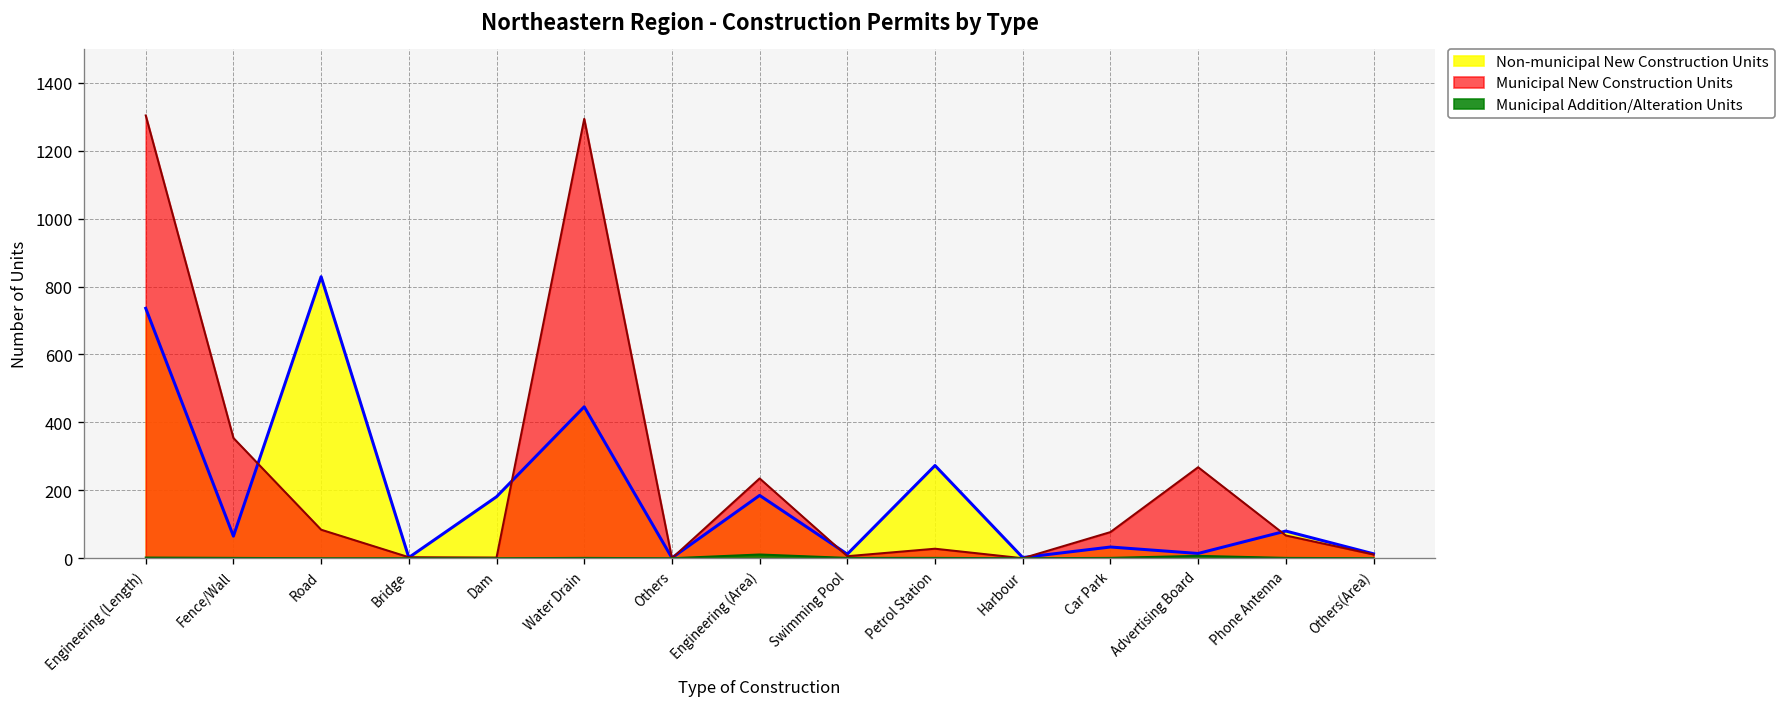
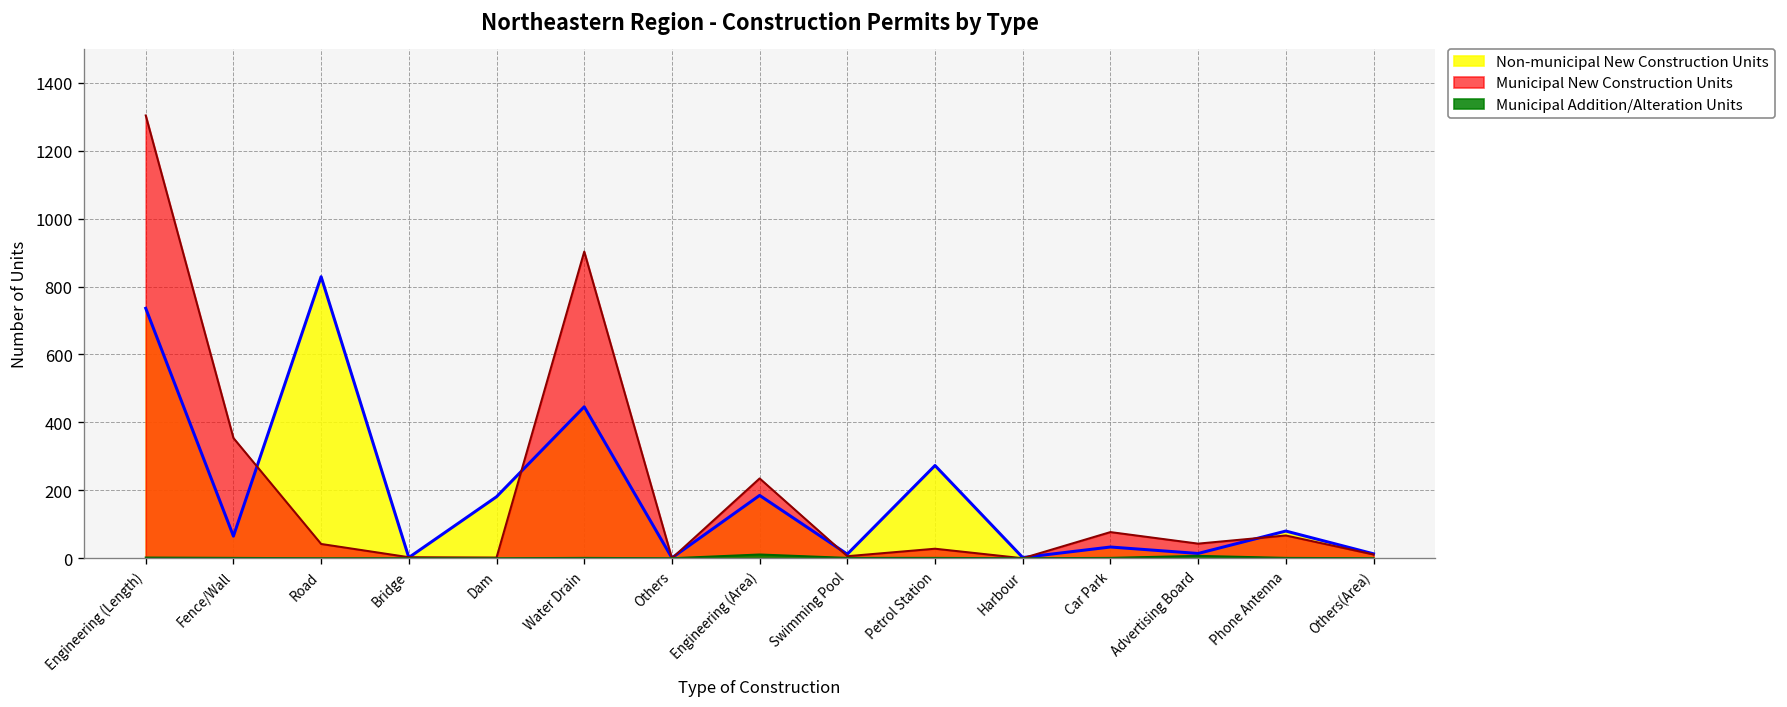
Municipal New Construction Units, Road: 80 -> 40
Municipal New Construction Units, Water Drain: 1290 -> 900
Municipal New Construction Units, Advertising Board: 270 -> 40
